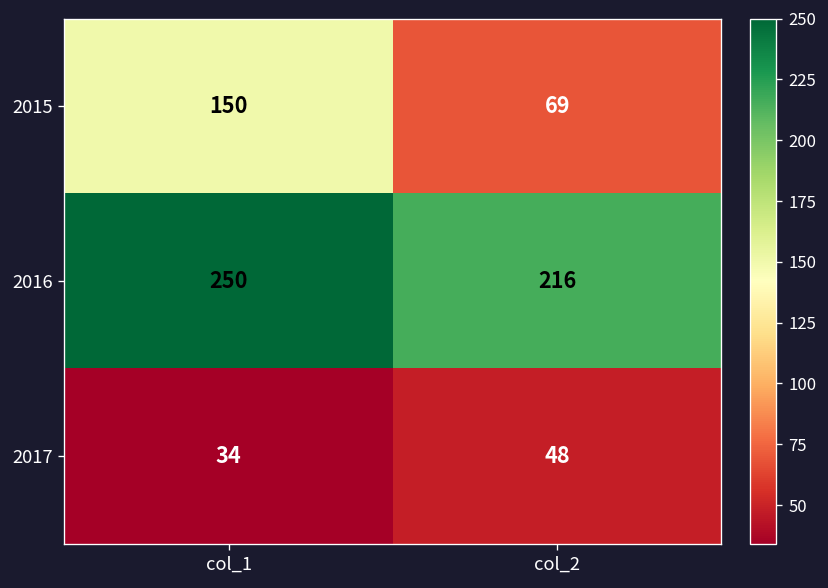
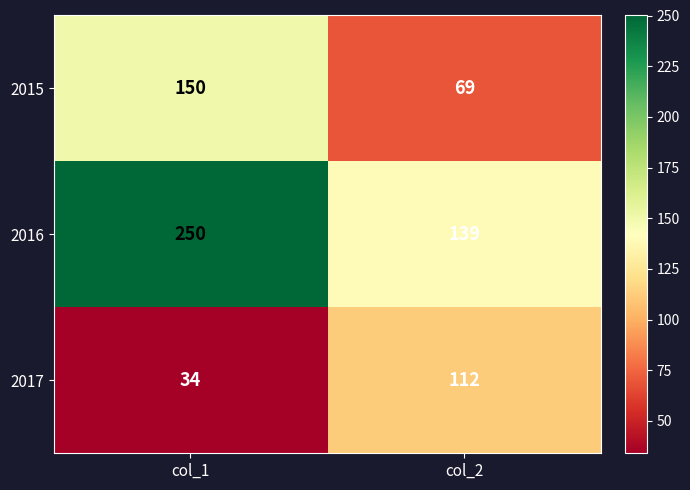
2016, col_2: 216 -> 139
2017, col_2: 48 -> 112
